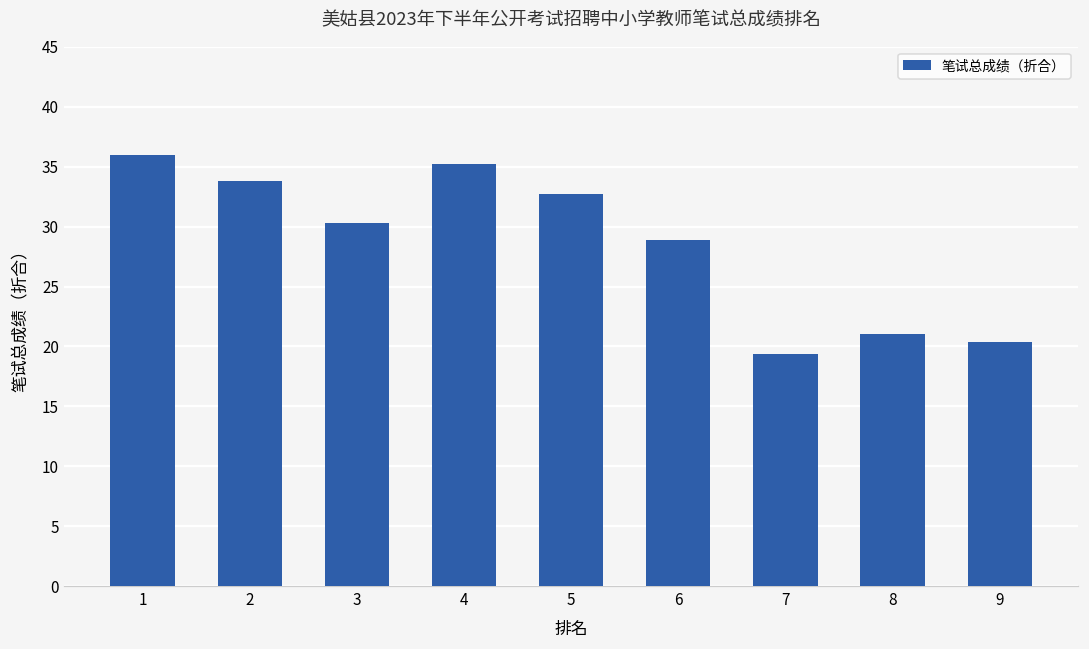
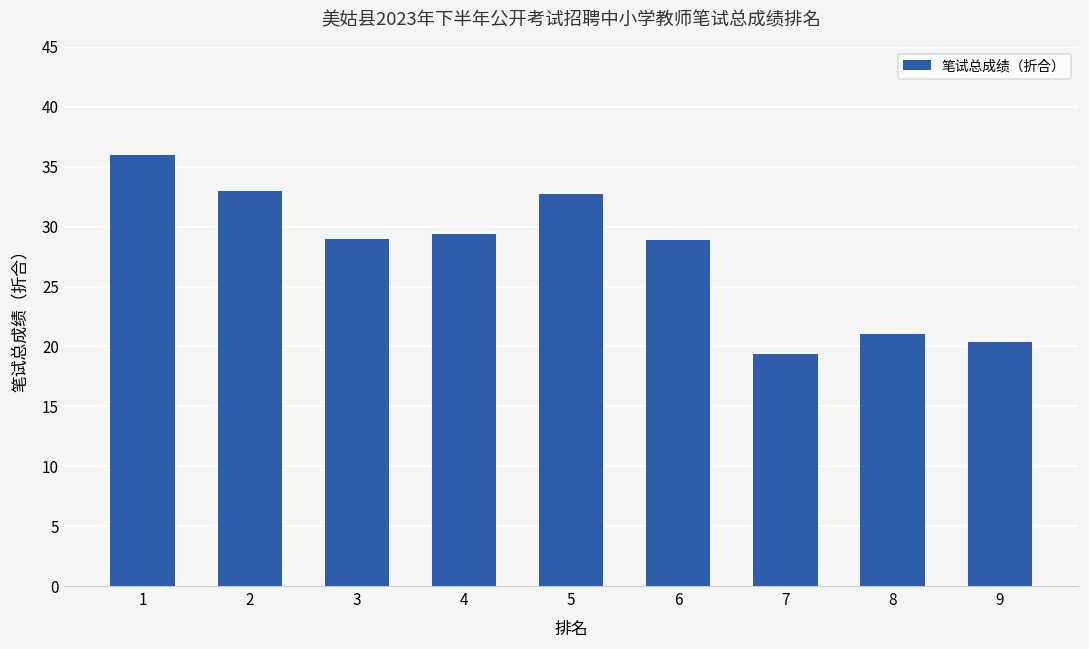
2: 33.8 -> 33.0
3: 30.3 -> 29.0
4: 35.2 -> 29.4
